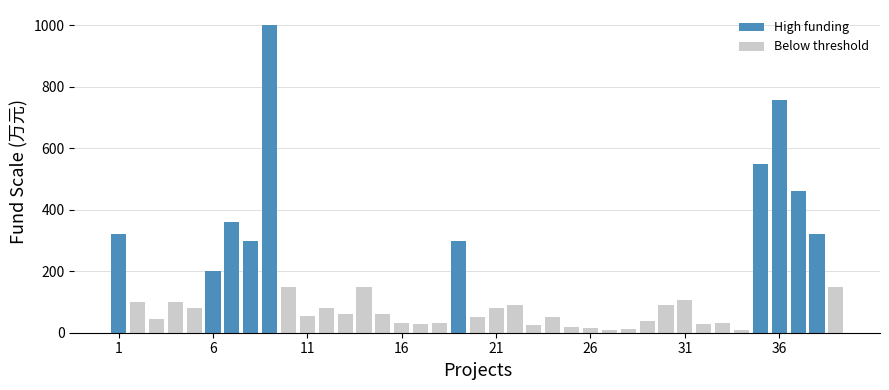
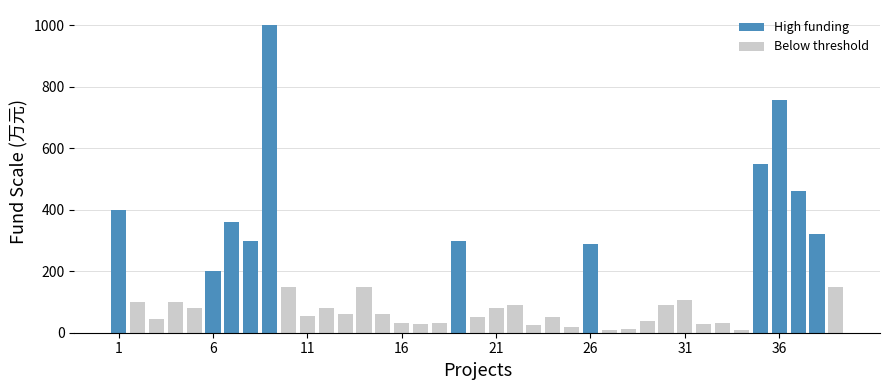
1: 320 -> 400
26: 20 -> 290
